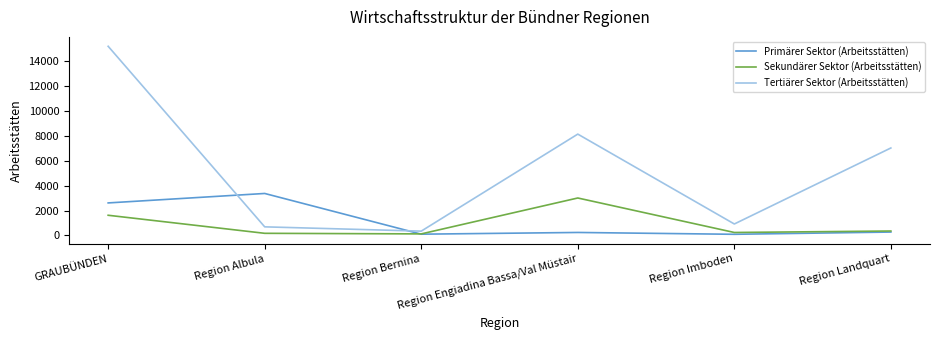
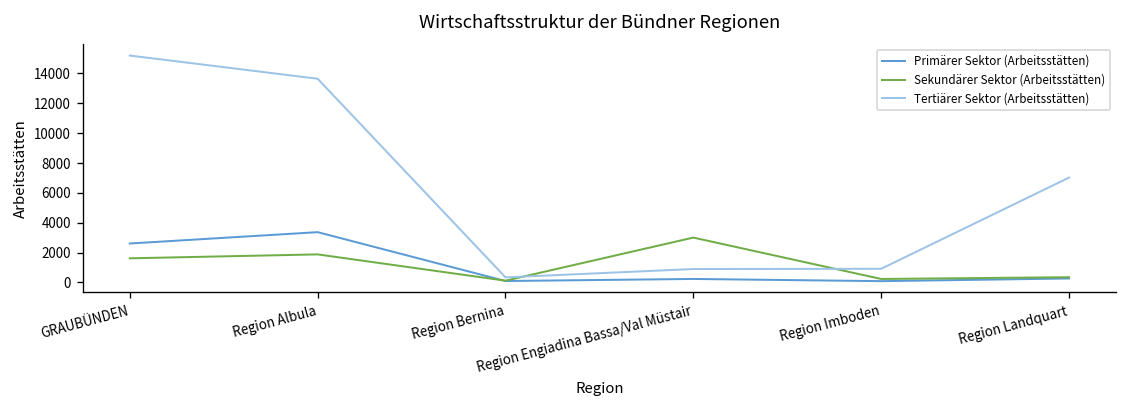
Sekundärer Sektor (Arbeitsstätten), Region Albula: 200 -> 1900
Tertiärer Sektor (Arbeitsstätten), Region Albula: 700 -> 13600
Tertiärer Sektor (Arbeitsstätten), Region Engiadina Bassa/Val Müstair: 8100 -> 900
